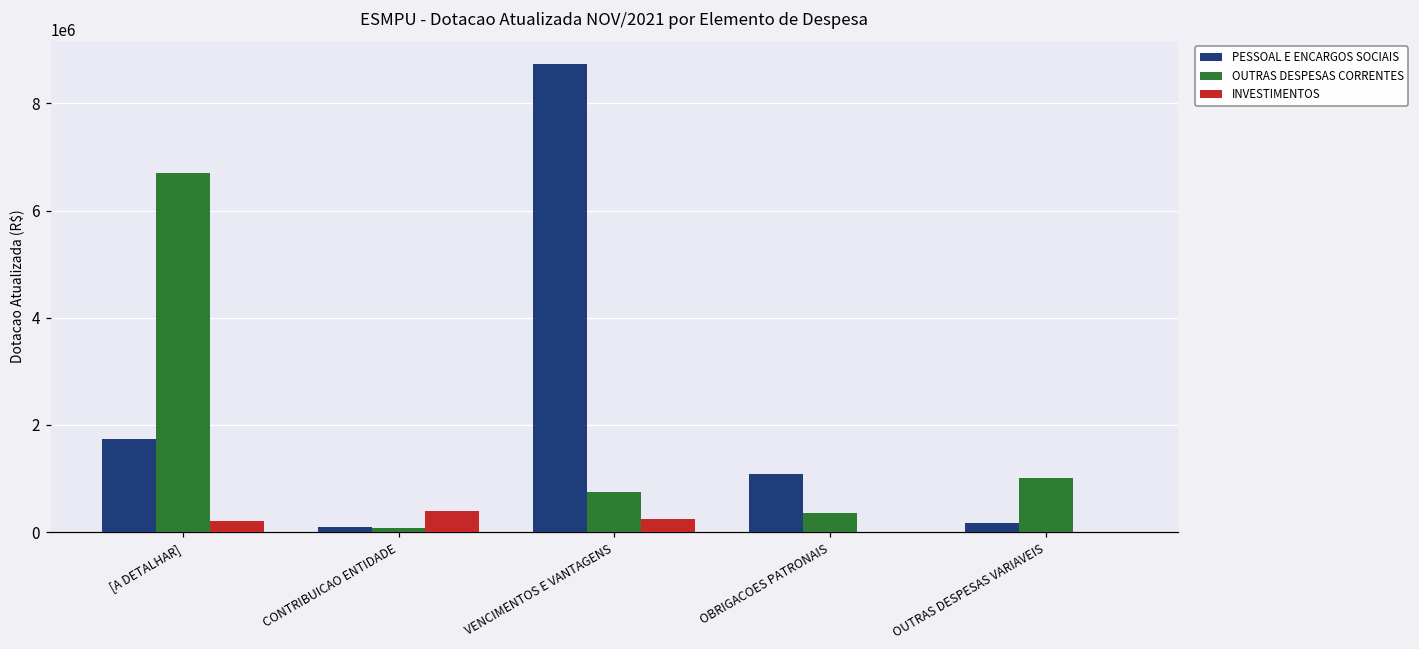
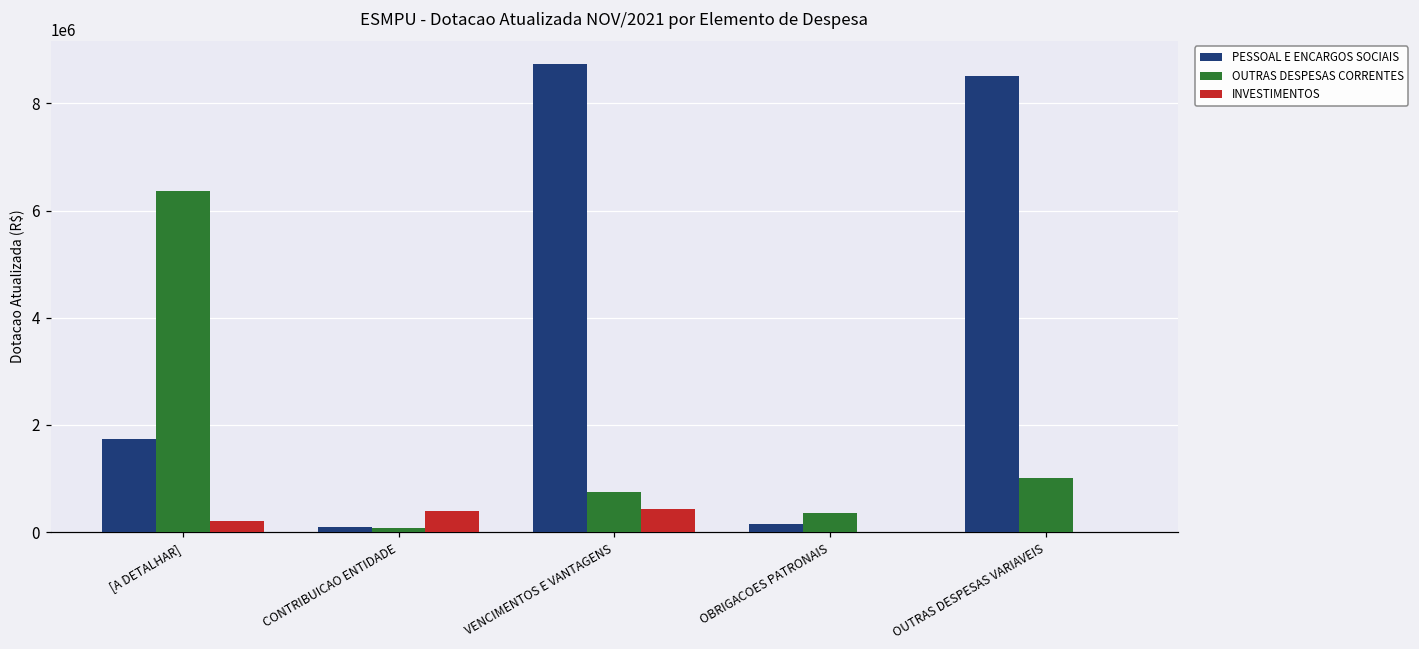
OUTRAS DESPESAS CORRENTES, [A DETALHAR]: 6700000 -> 6400000
INVESTIMENTOS, VENCIMENTOS E VANTAGENS: 200000 -> 400000
PESSOAL E ENCARGOS SOCIAIS, OBRIGACOES PATRONAIS: 1100000 -> 200000
PESSOAL E ENCARGOS SOCIAIS, OUTRAS DESPESAS VARIAVEIS: 200000 -> 8500000
